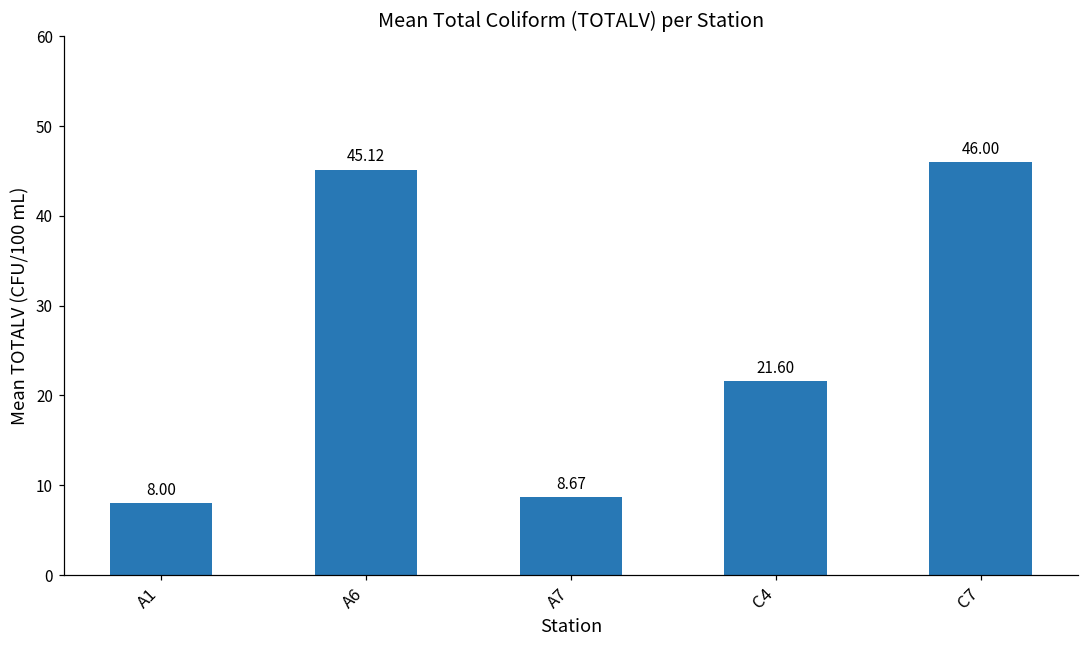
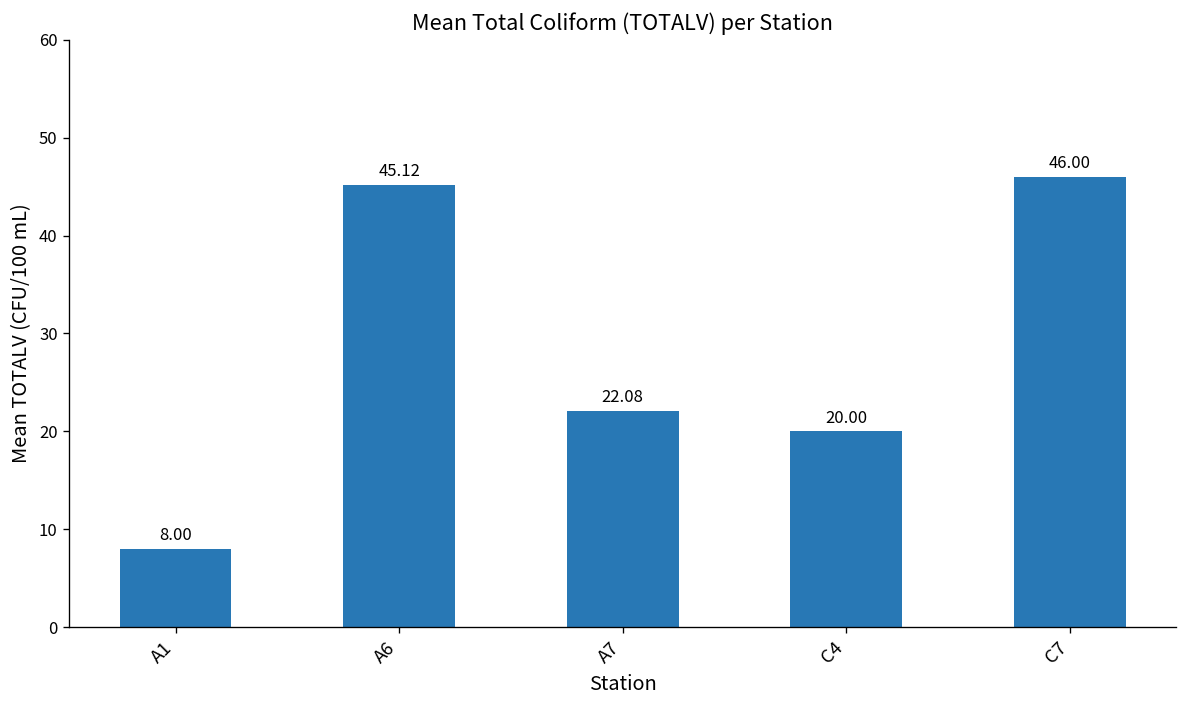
A7: 8.67 -> 22.08
C4: 21.60 -> 20.00
